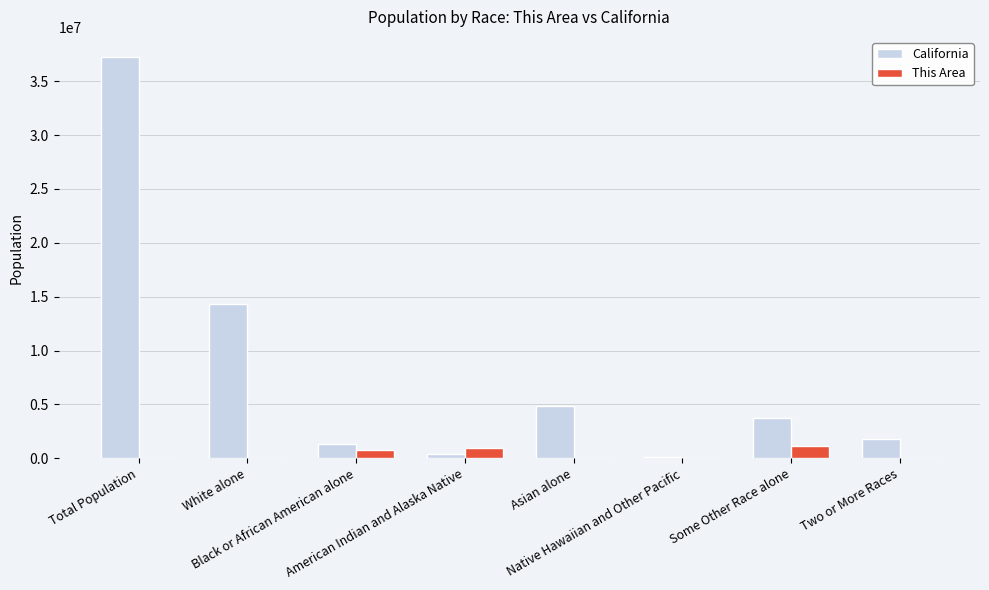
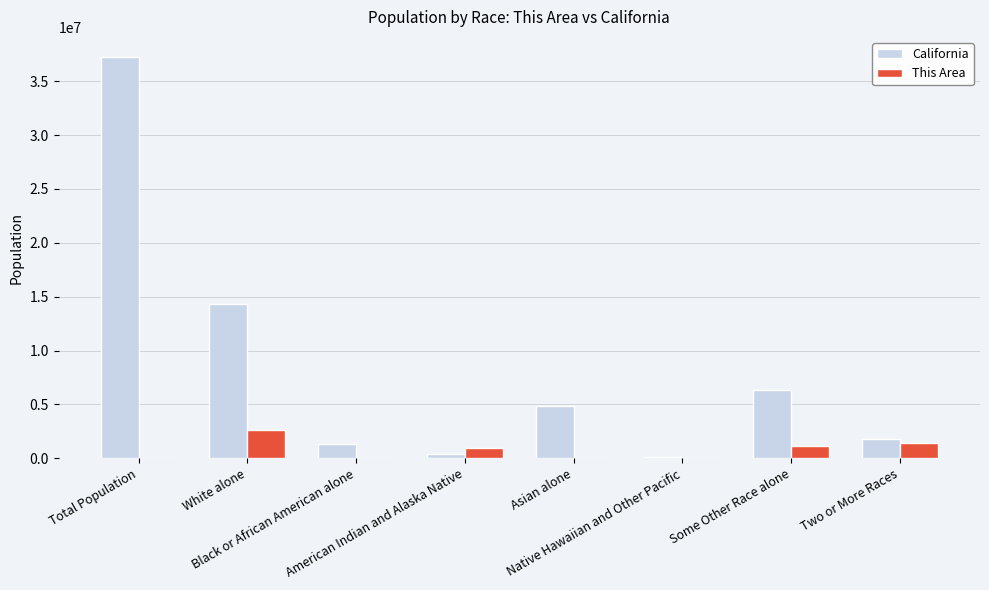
This Area, White alone: 0 -> 2700000
This Area, Black or African American alone: 800000 -> 0
California, Some Other Race alone: 3700000 -> 6300000
This Area, Two or More Races: 0 -> 1400000
